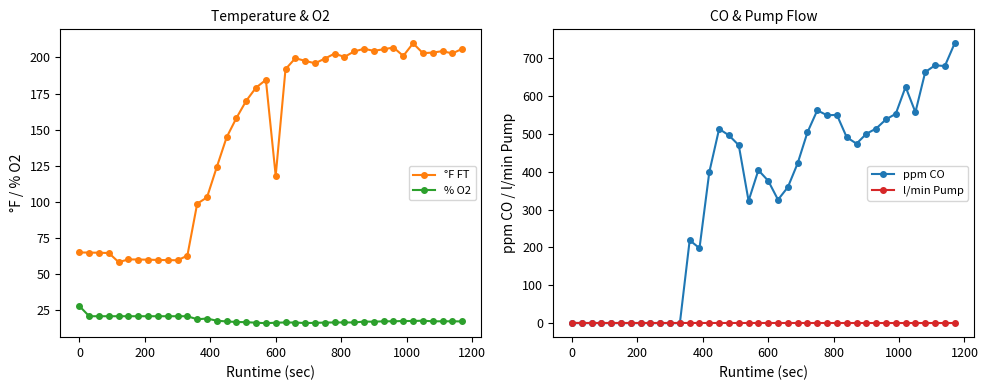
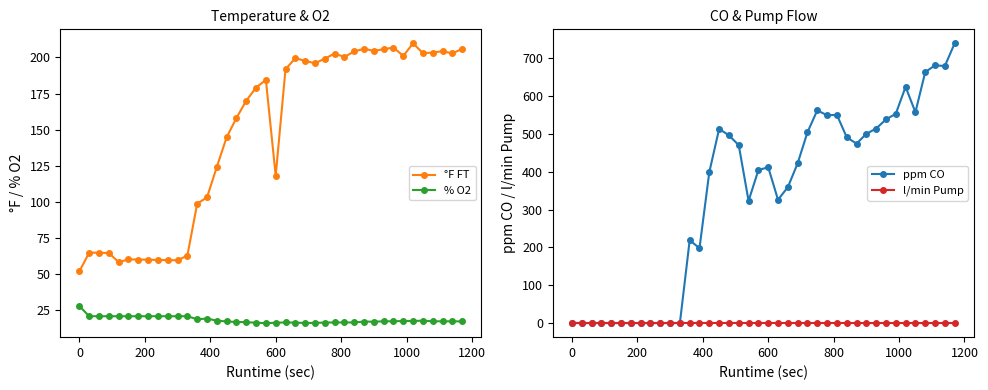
Temperature & O2, °F FT, 0: 65 -> 52
CO & Pump Flow, ppm CO, 600: 380 -> 410
